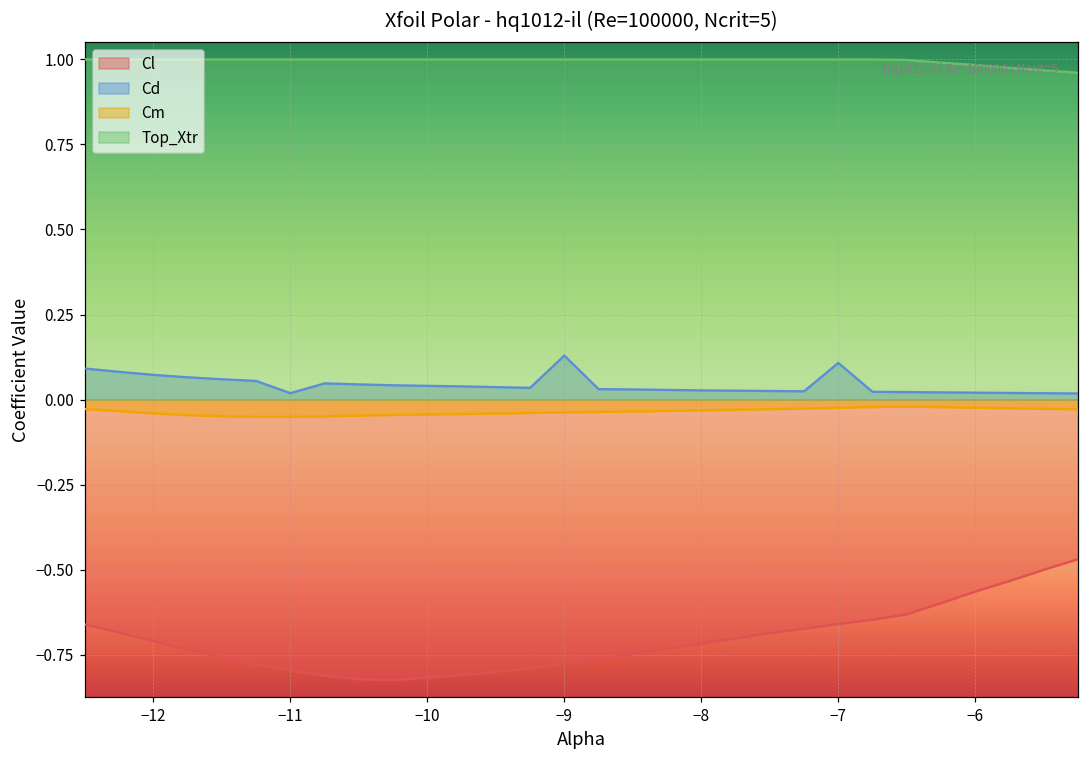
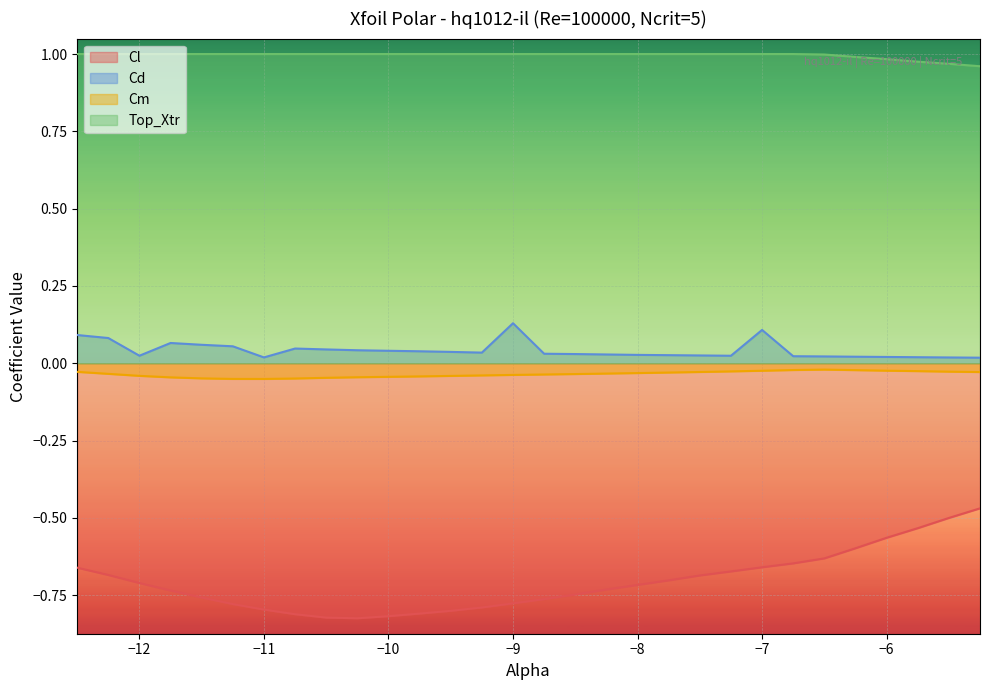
Cd, −12: 0.07 -> 0.02
